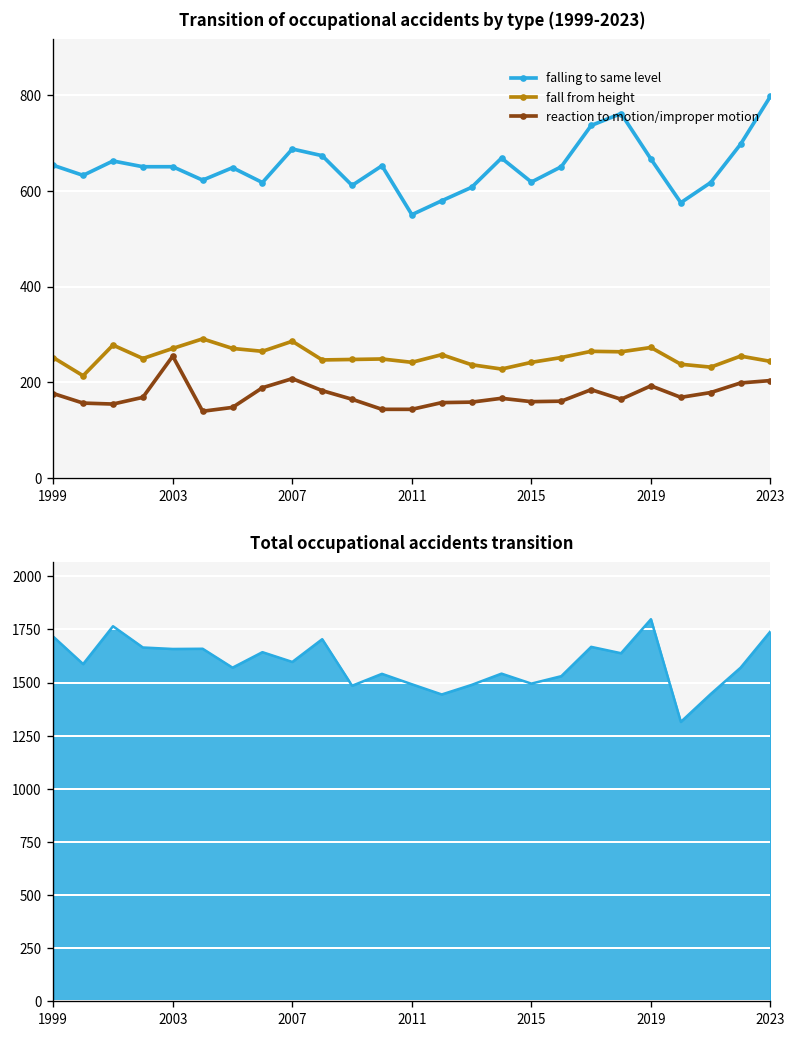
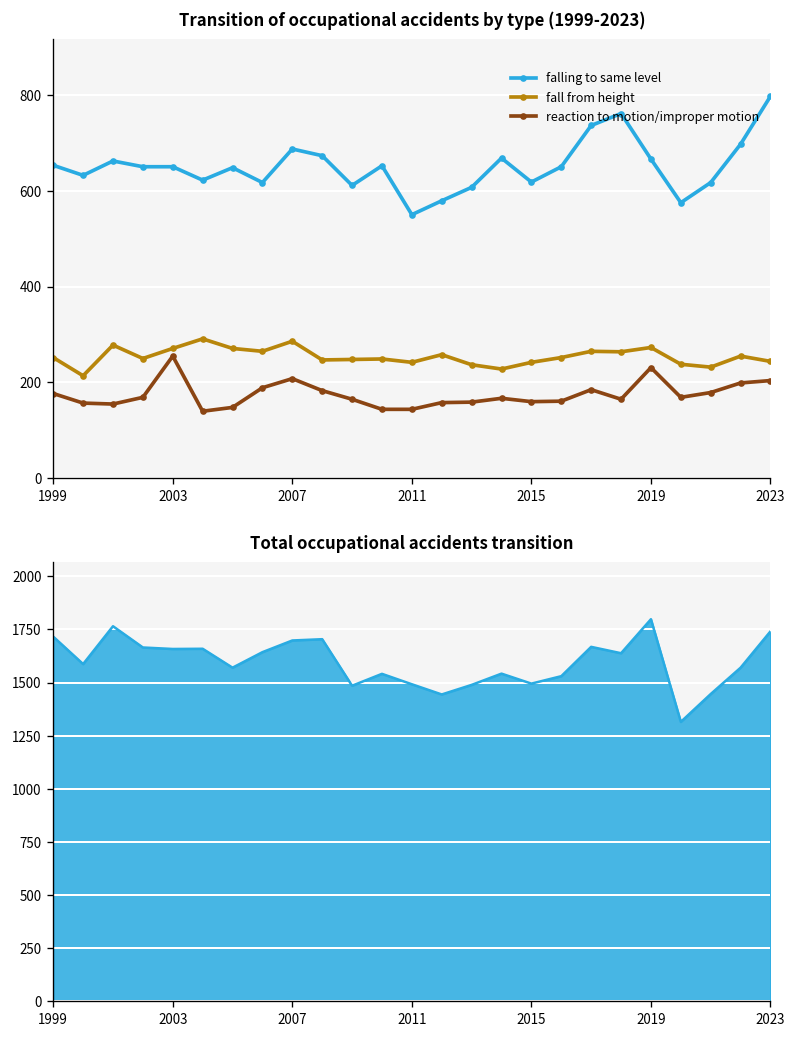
Transition of occupational accidents by type (1999-2023), reaction to motion/improper motion, 2019: 190 -> 230
Total occupational accidents transition, 2007: 1600 -> 1700
